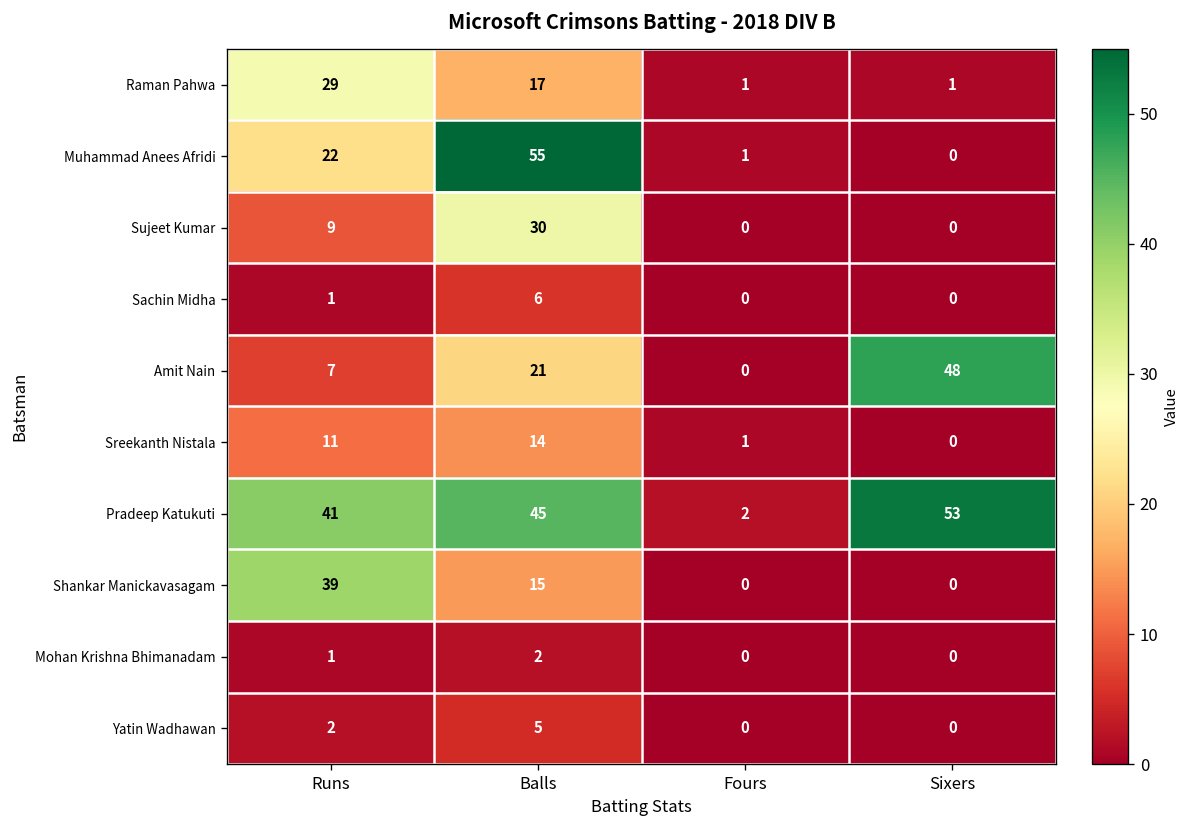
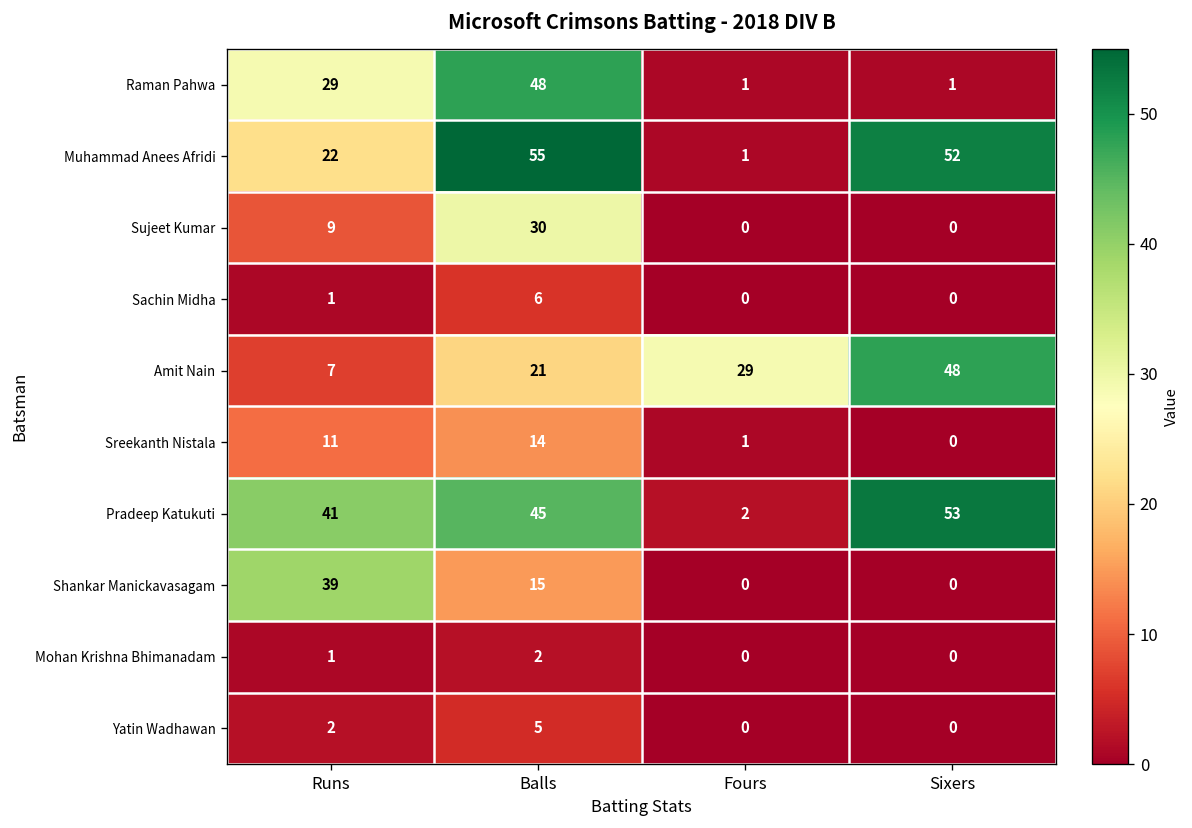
Raman Pahwa, Balls: 17 -> 48
Muhammad Anees Afridi, Sixers: 0 -> 52
Amit Nain, Fours: 0 -> 29
